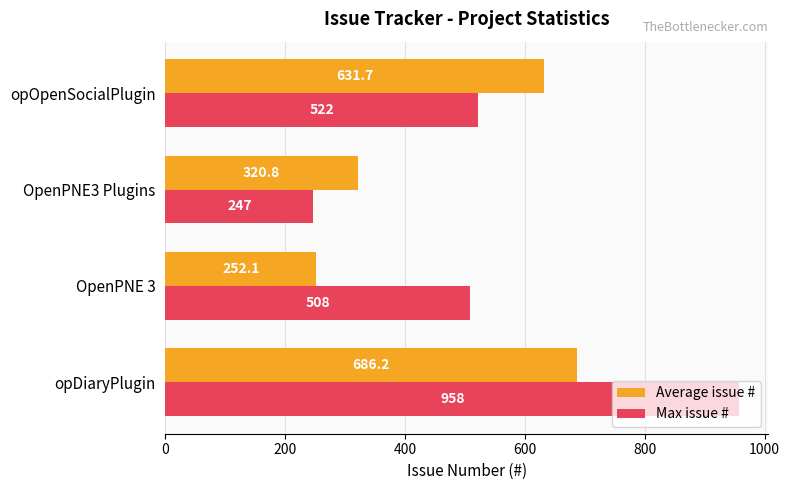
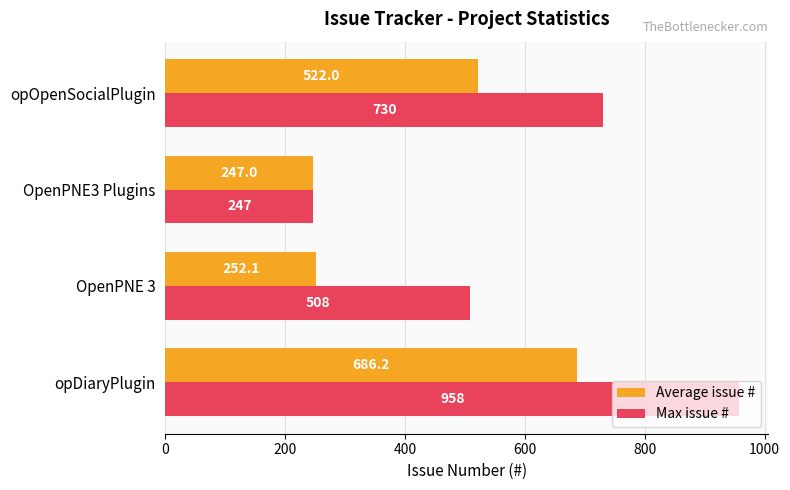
Average issue #, opOpenSocialPlugin: 631.7 -> 522.0
Max issue #, opOpenSocialPlugin: 522 -> 730
Average issue #, OpenPNE3 Plugins: 320.8 -> 247.0
